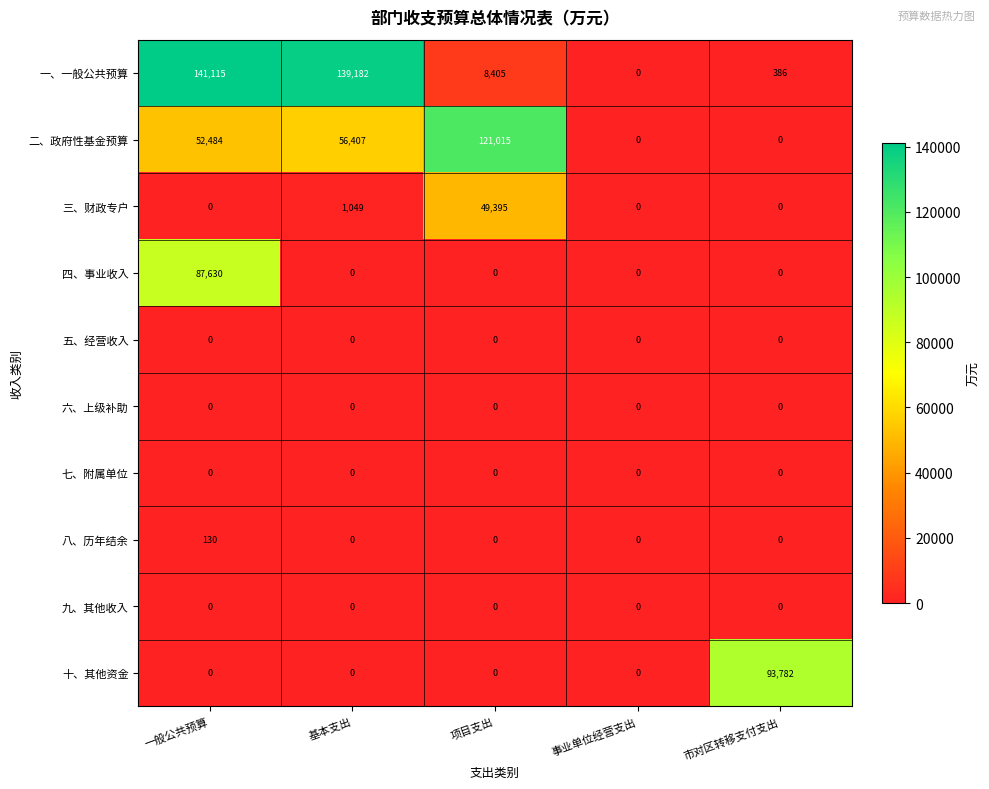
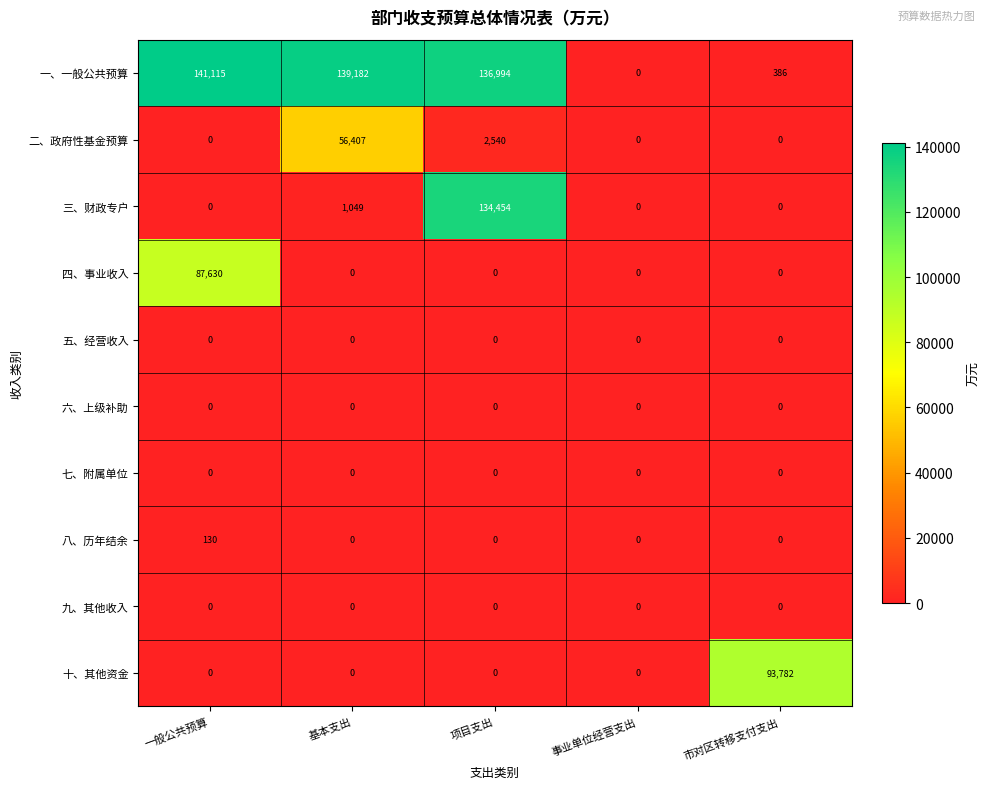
一、一般公共预算, 项目支出: 8,405 -> 136,994
二、政府性基金预算, 一般公共预算: 52,484 -> 0
二、政府性基金预算, 项目支出: 121,015 -> 2,540
三、财政专户, 项目支出: 49,395 -> 134,454
